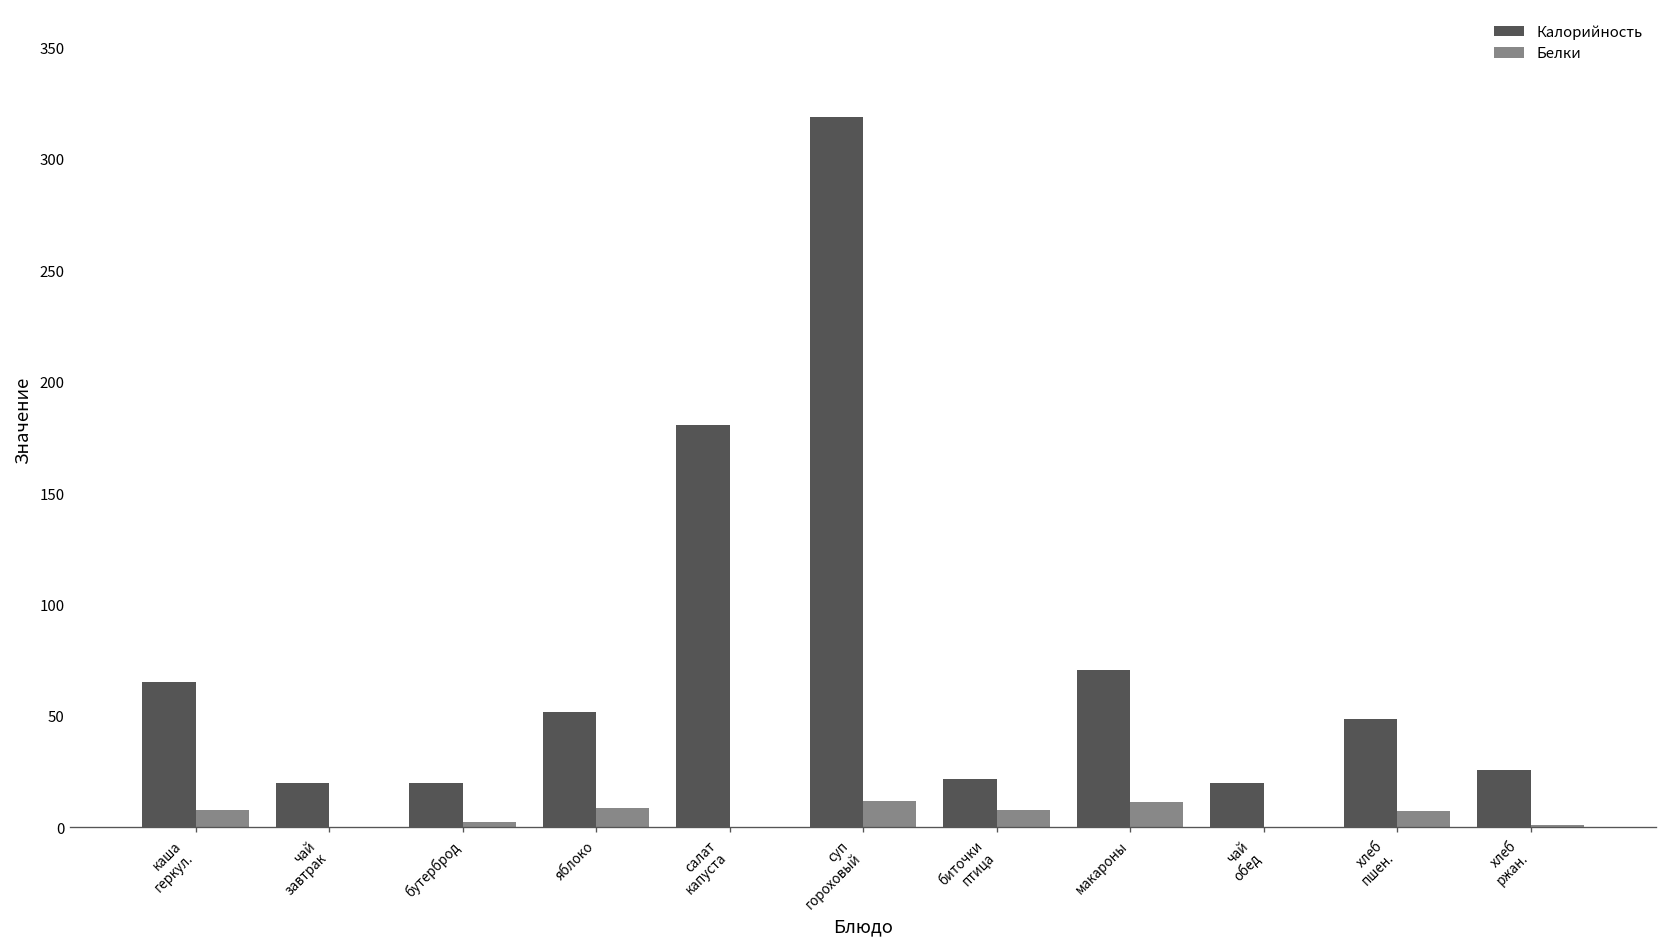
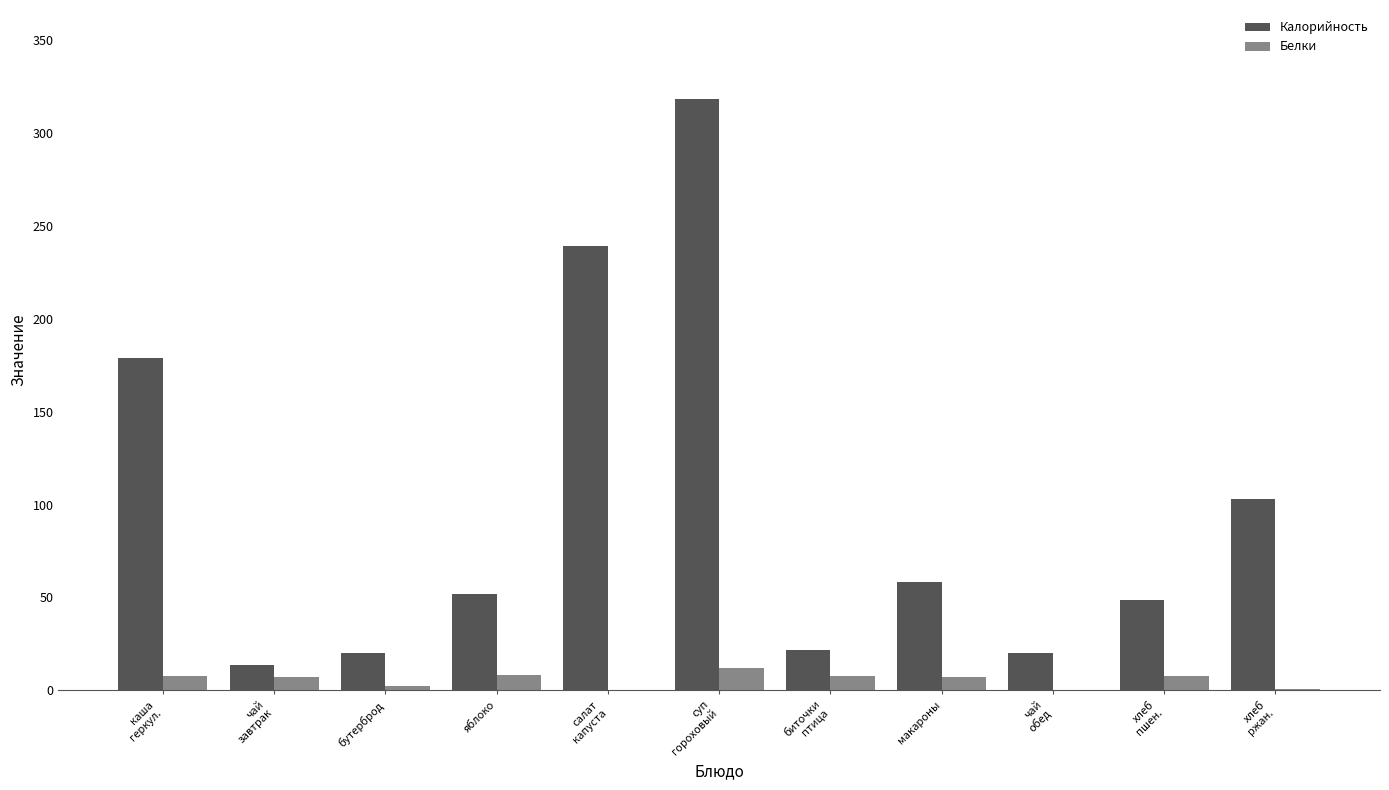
Калорийность, каша геркул.: 65 -> 179
Калорийность, чай завтрак: 20 -> 14
Белки, чай завтрак: 0 -> 7
Калорийность, салат капуста: 181 -> 239
Калорийность, макароны: 70 -> 58
Белки, макароны: 12 -> 7
Калорийность, хлеб ржан.: 26 -> 103
